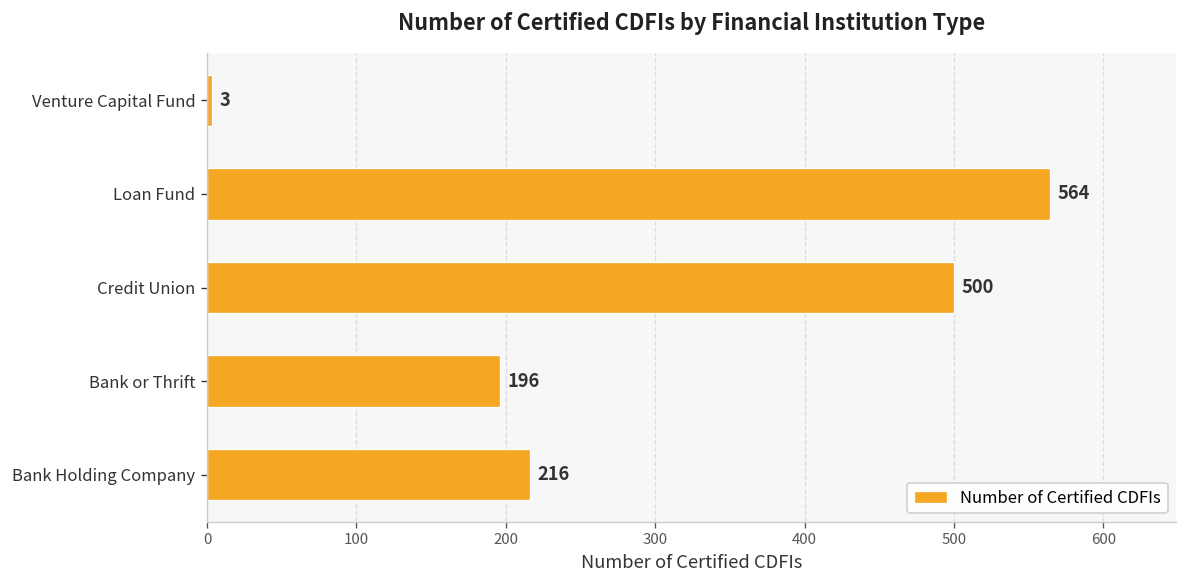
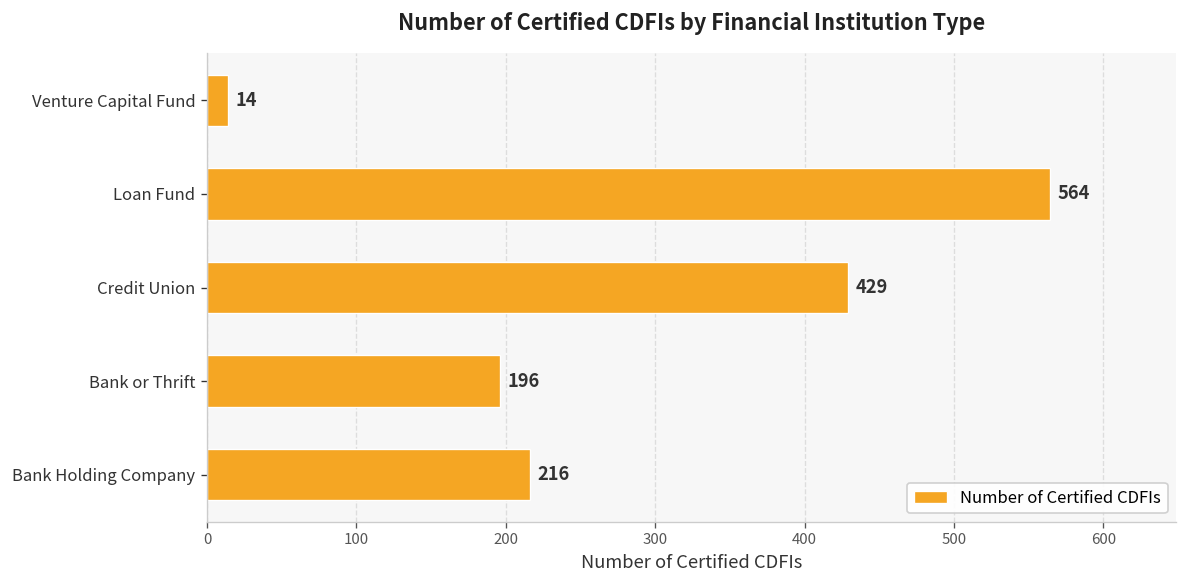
Venture Capital Fund: 3 -> 14
Credit Union: 500 -> 429
